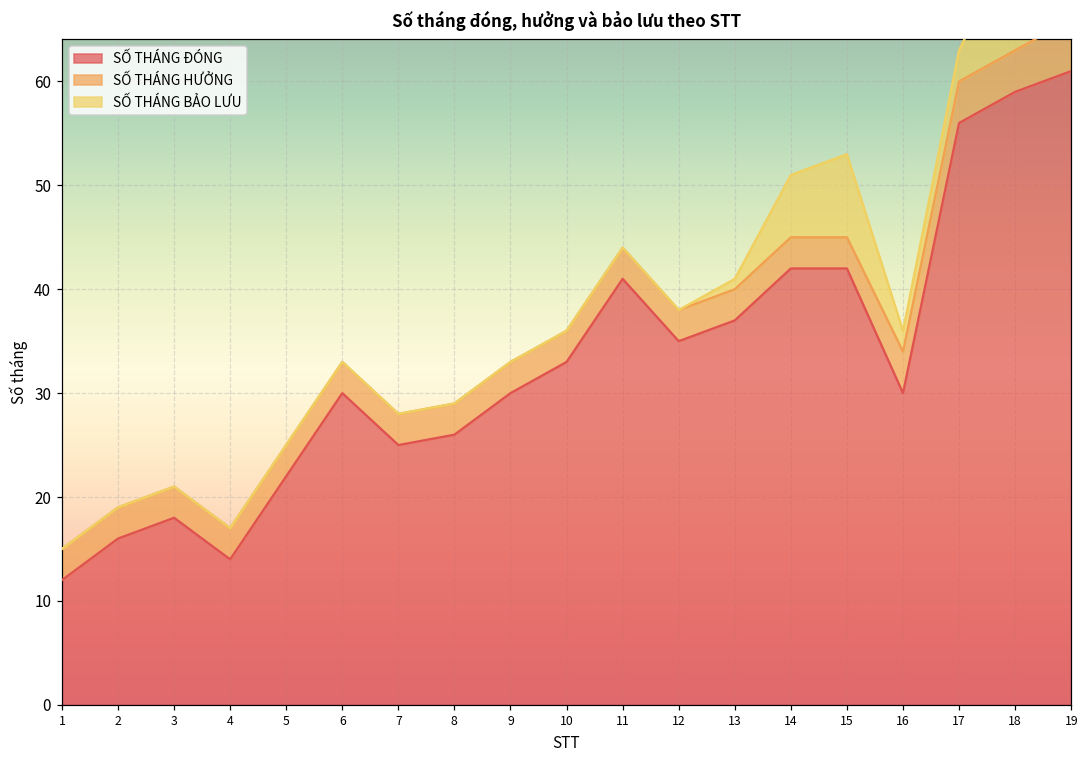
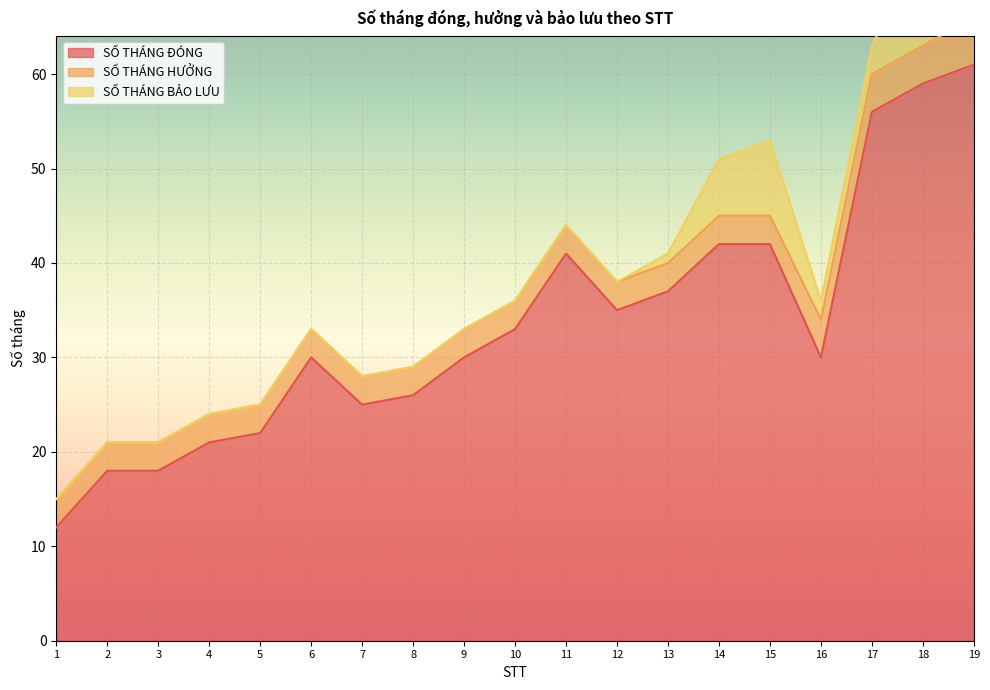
SỐ THÁNG ĐÓNG, 2: 16 -> 18
SỐ THÁNG ĐÓNG, 4: 14 -> 21
